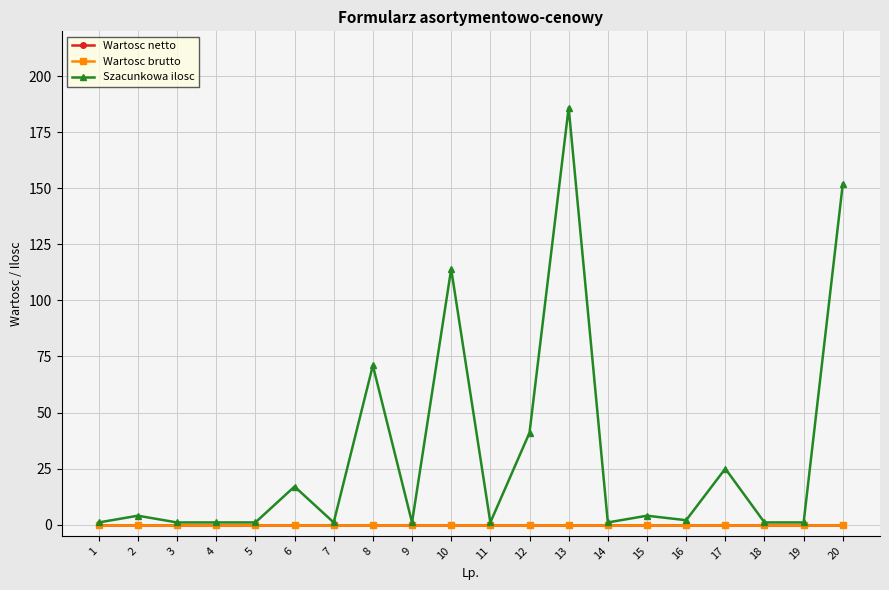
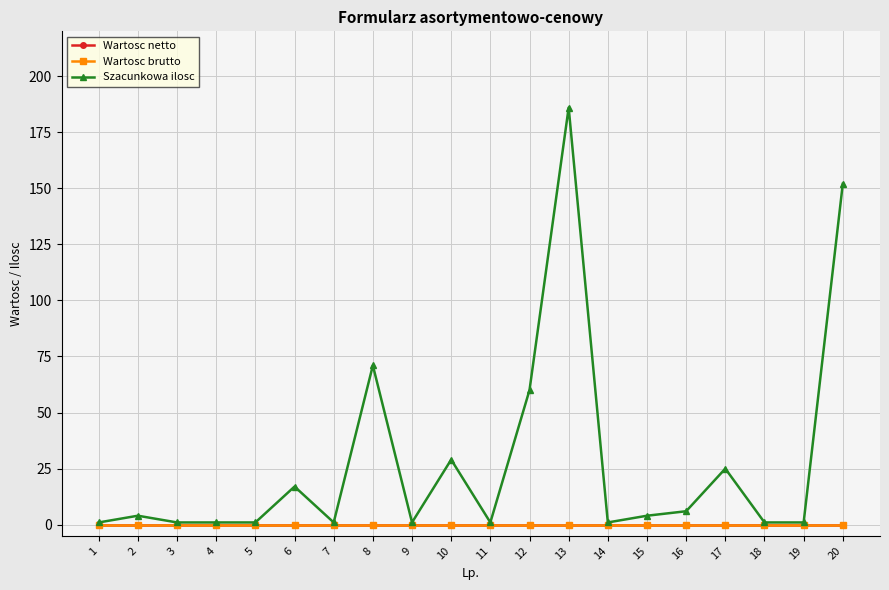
Szacunkowa ilosc, 10: 114 -> 29
Szacunkowa ilosc, 12: 41 -> 60
Szacunkowa ilosc, 16: 2 -> 6
